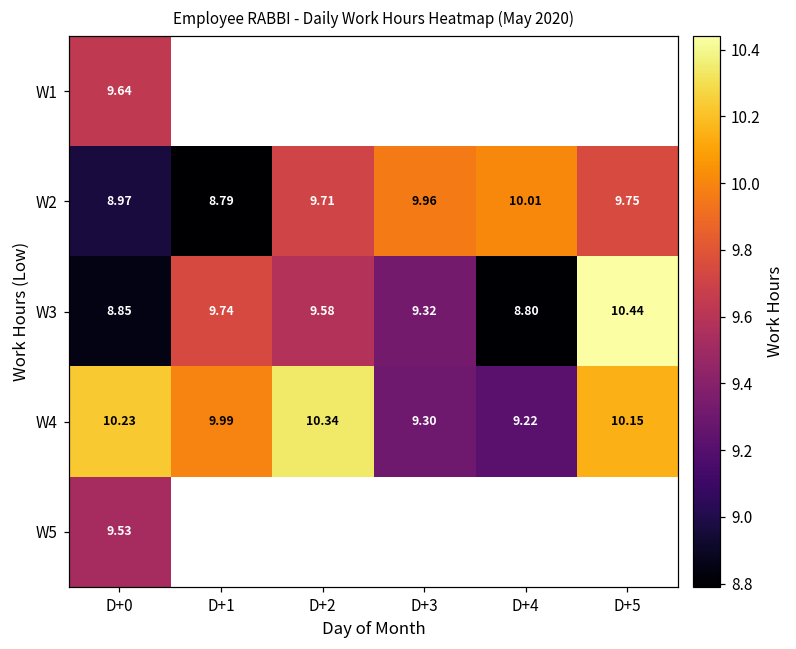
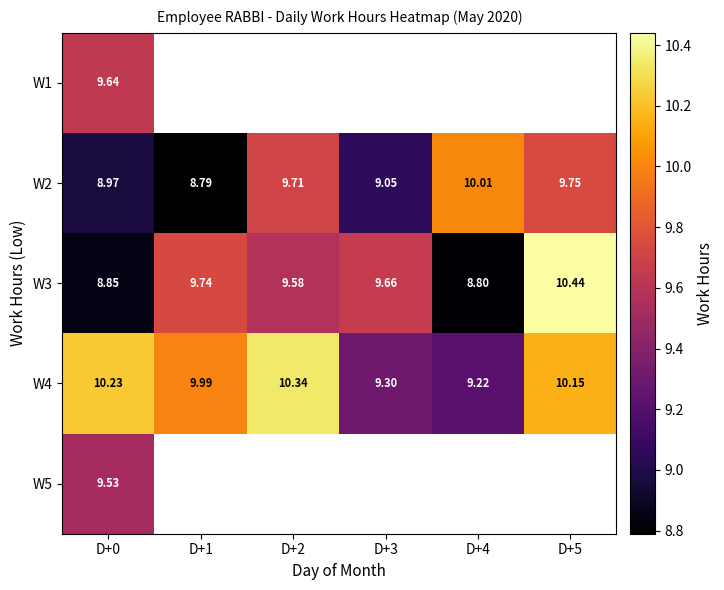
W2, D+3: 9.96 -> 9.05
W3, D+3: 9.32 -> 9.66
